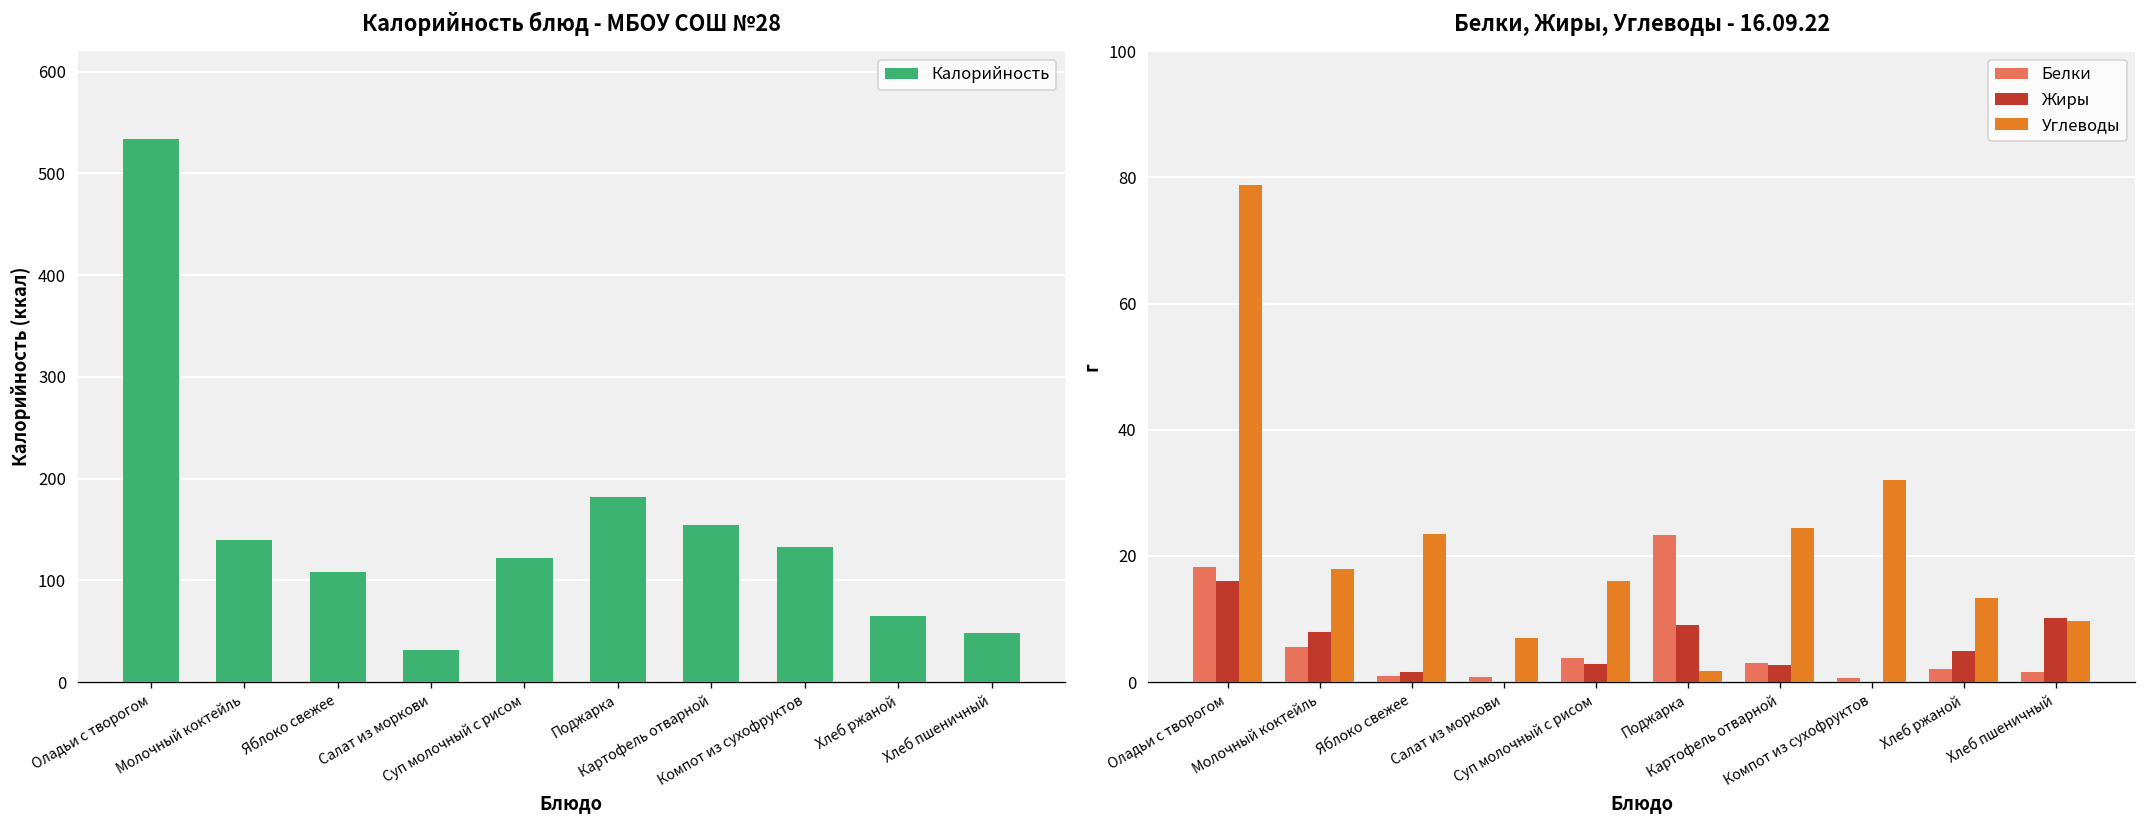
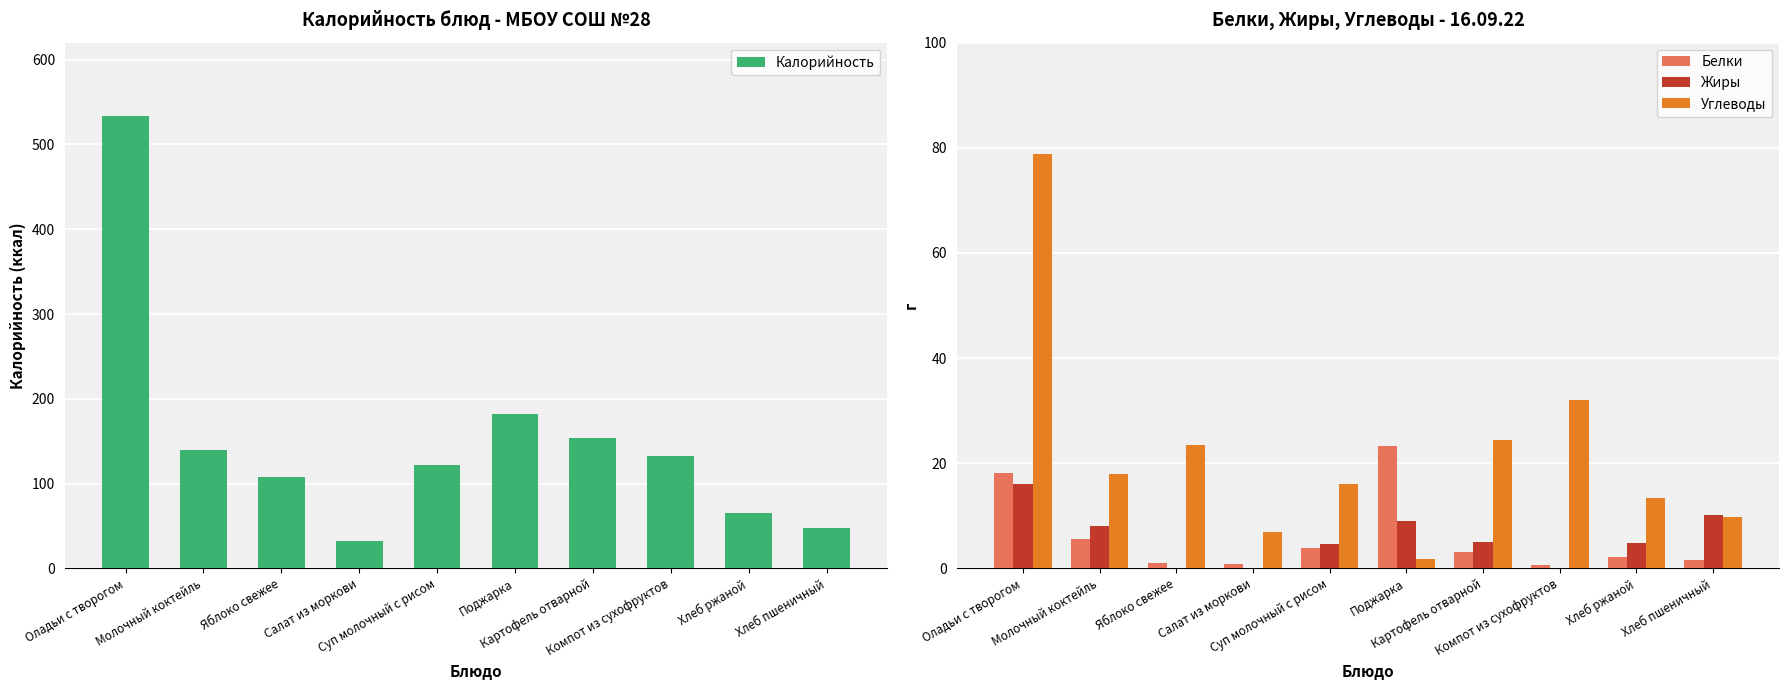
Белки, Жиры, Углеводы - 16.09.22, Жиры, Яблоко свежее: 2 -> 0
Белки, Жиры, Углеводы - 16.09.22, Жиры, Суп молочный с рисом: 3 -> 5
Белки, Жиры, Углеводы - 16.09.22, Жиры, Картофель отварной: 3 -> 5
